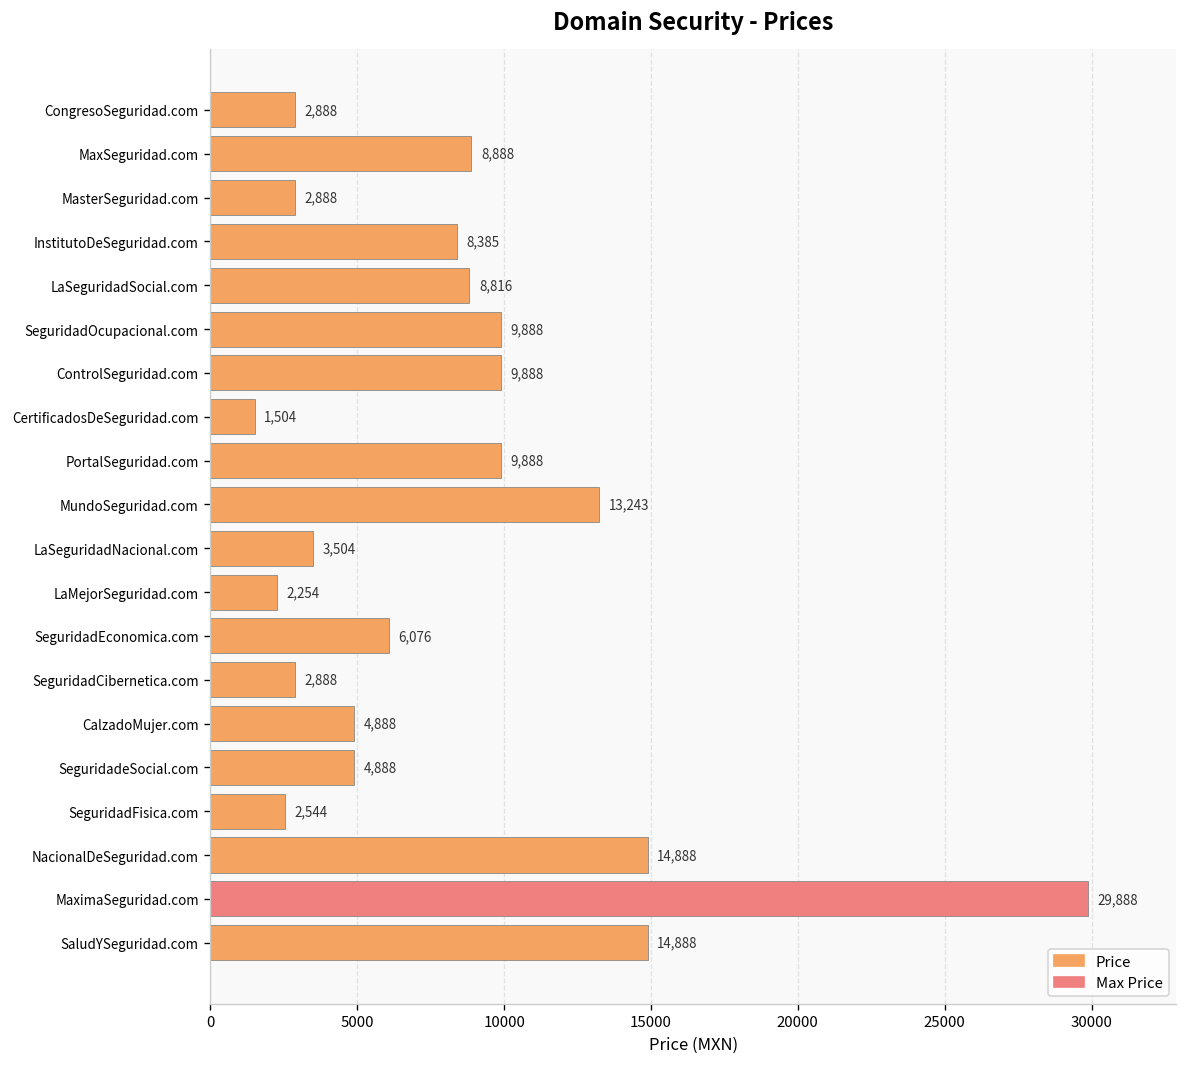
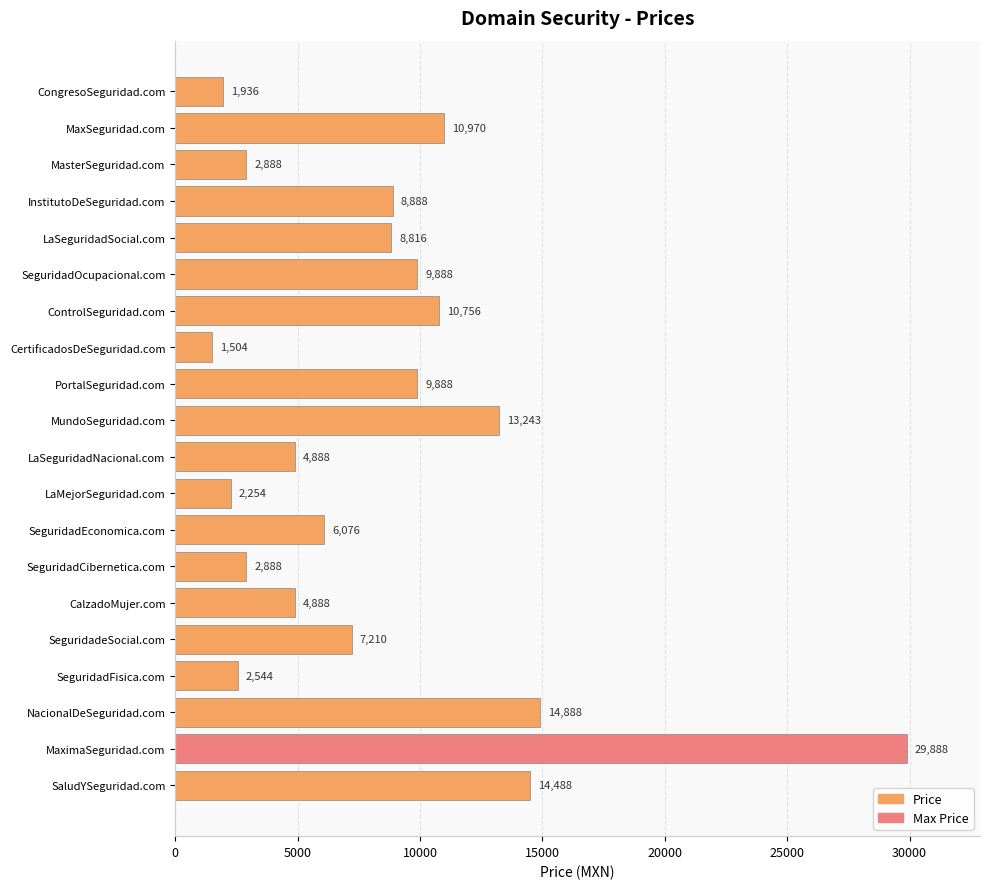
CongresoSeguridad.com: 2,888 -> 1,936
MaxSeguridad.com: 8,888 -> 10,970
InstitutoDeSeguridad.com: 8,385 -> 8,888
ControlSeguridad.com: 9,888 -> 10,756
LaSeguridadNacional.com: 3,504 -> 4,888
SeguridadeSocial.com: 4,888 -> 7,210
SaludYSeguridad.com: 14,888 -> 14,488
